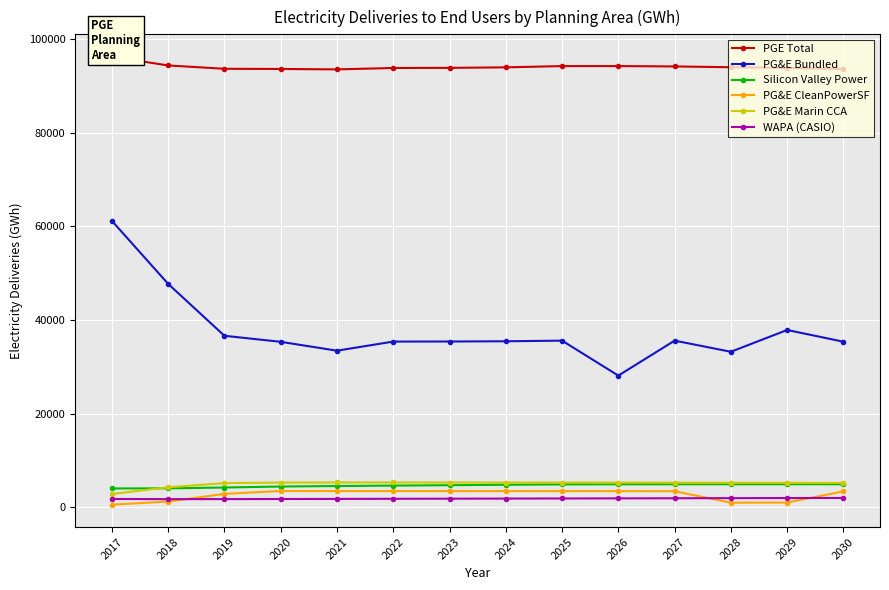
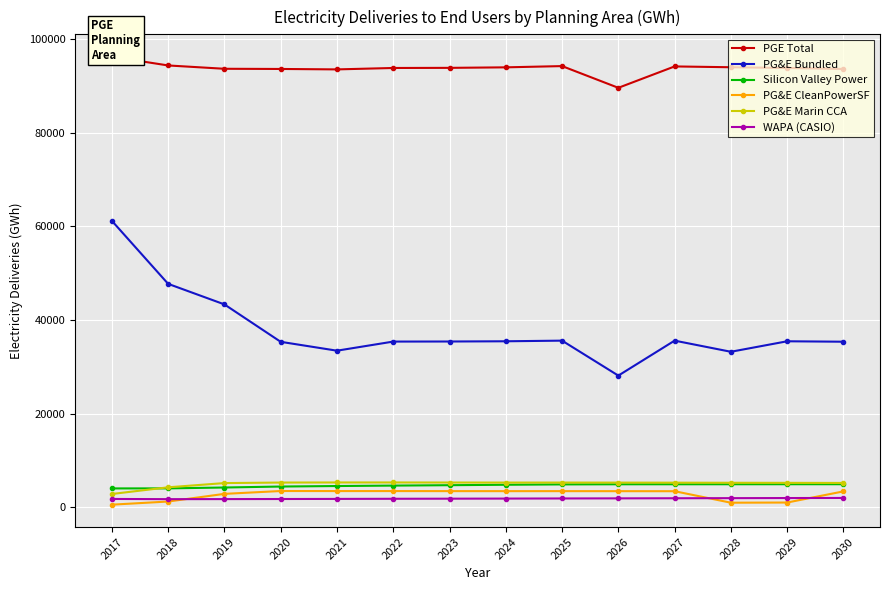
PG&E Bundled, 2019: 37000 -> 43000
PGE Total, 2026: 94000 -> 90000
PG&E Bundled, 2029: 38000 -> 35000
